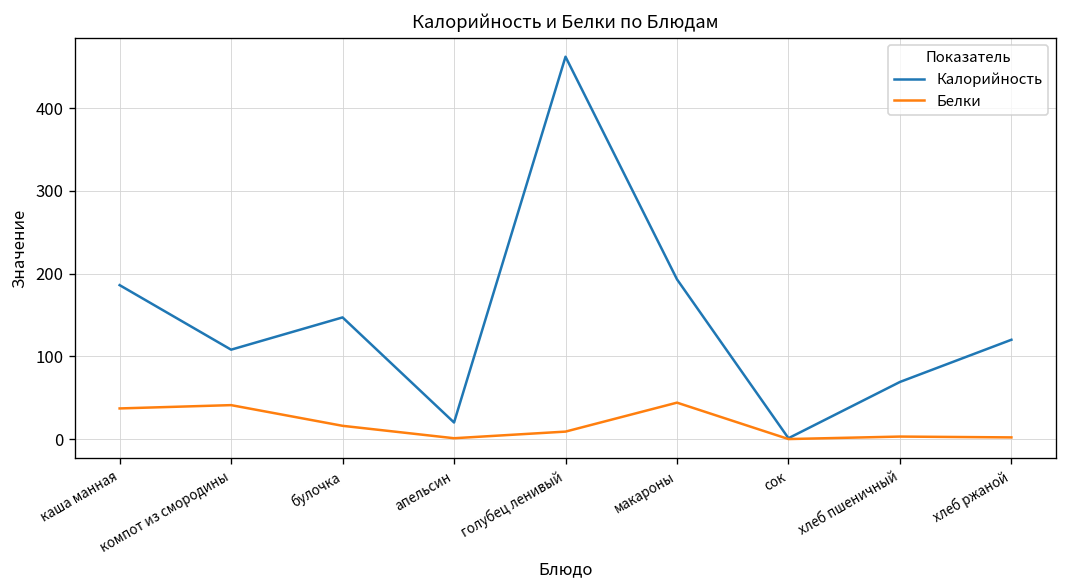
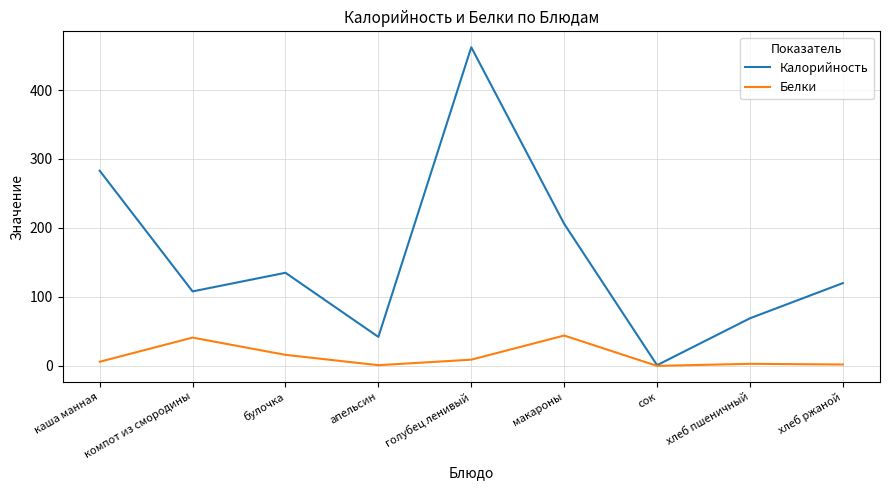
Калорийность, каша манная: 190 -> 280
Белки, каша манная: 40 -> 10
Калорийность, булочка: 150 -> 140
Калорийность, апельсин: 20 -> 40
Калорийность, макароны: 190 -> 210
